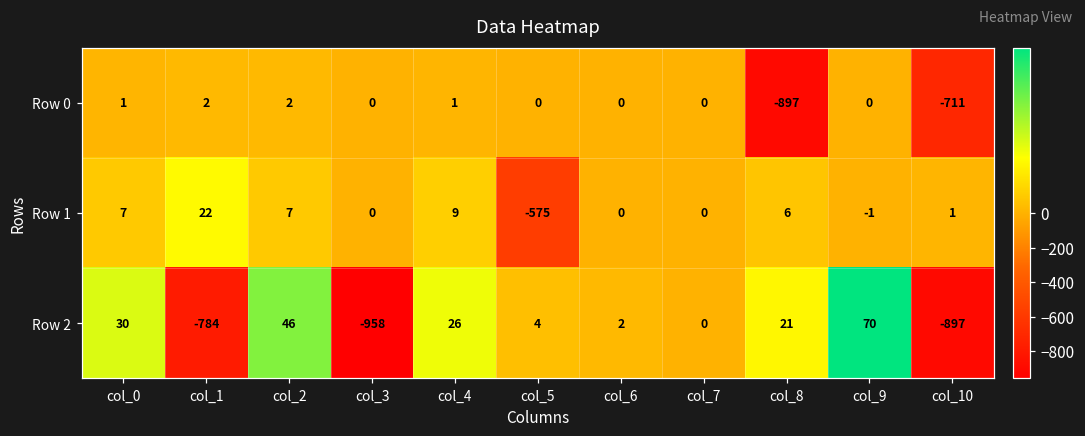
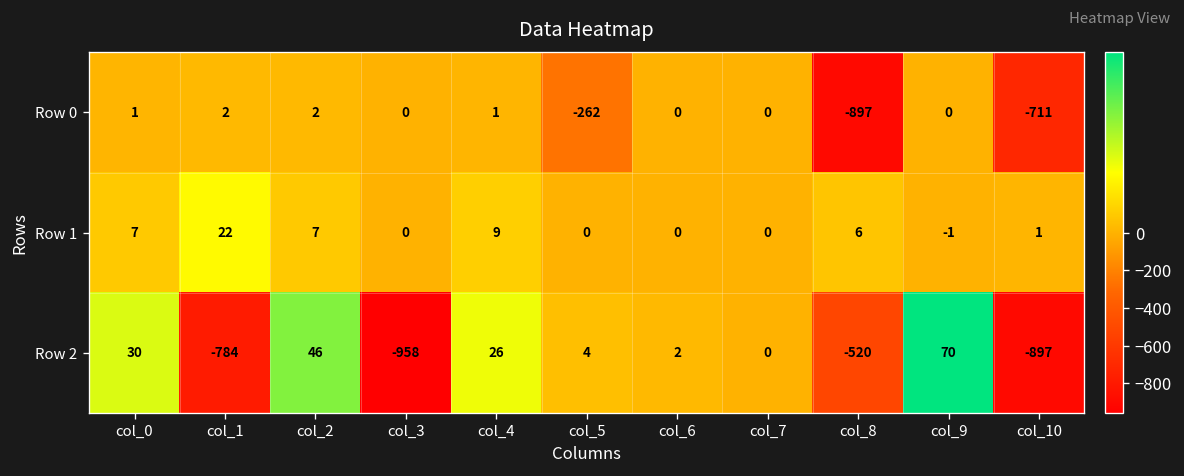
Row 0, col_5: 0 -> -262
Row 1, col_5: -575 -> 0
Row 2, col_8: 21 -> -520
